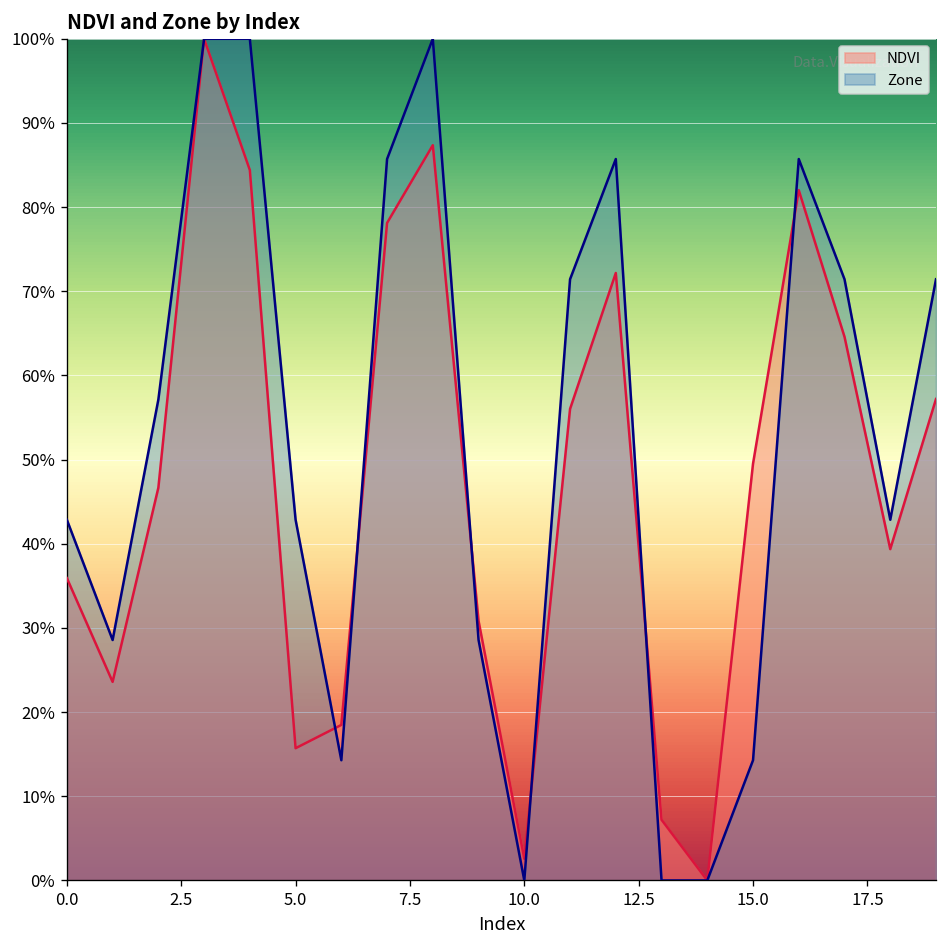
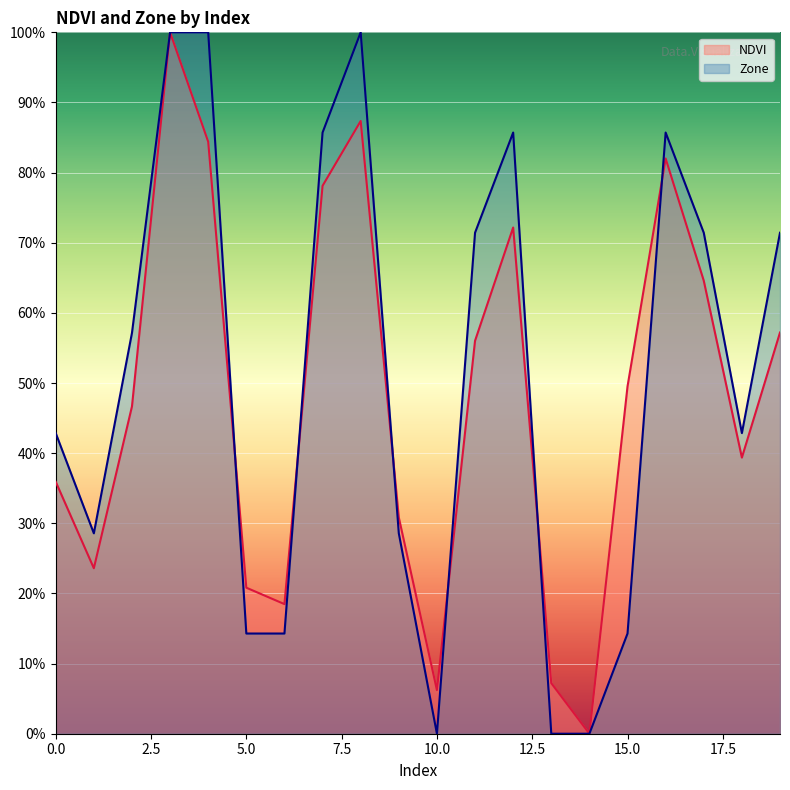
NDVI, 5.0: 16% -> 21%
Zone, 5.0: 43% -> 14%
NDVI, 10.0: 3% -> 6%
